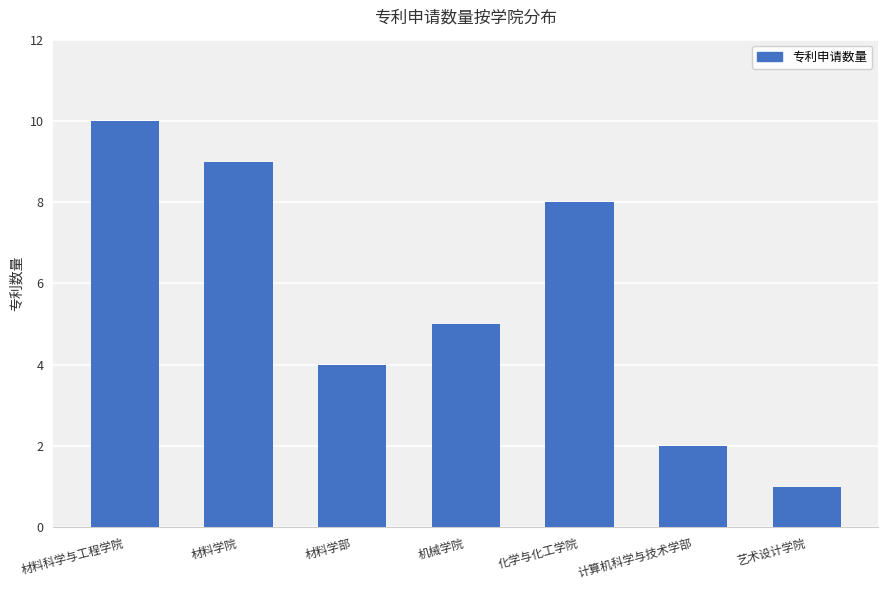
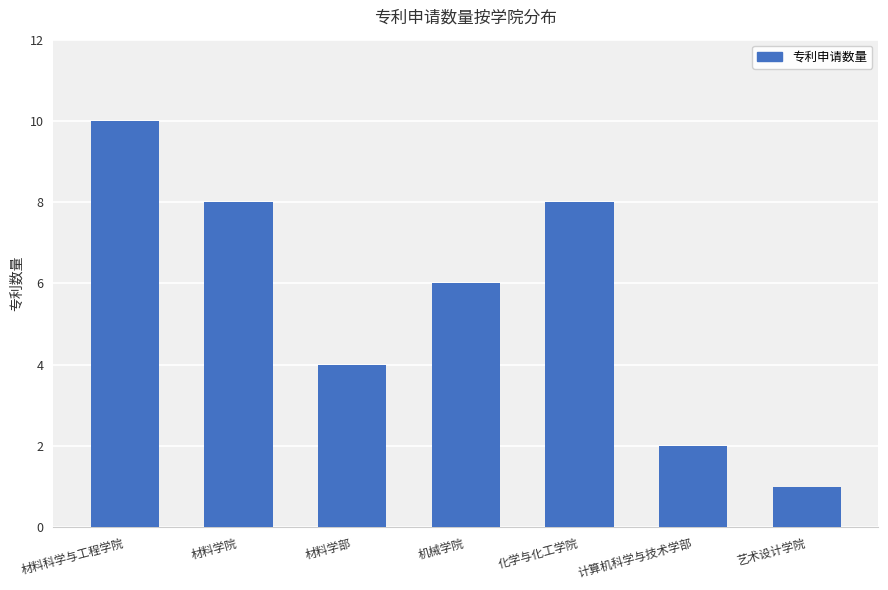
材料学院: 9 -> 8
机械学院: 5 -> 6
